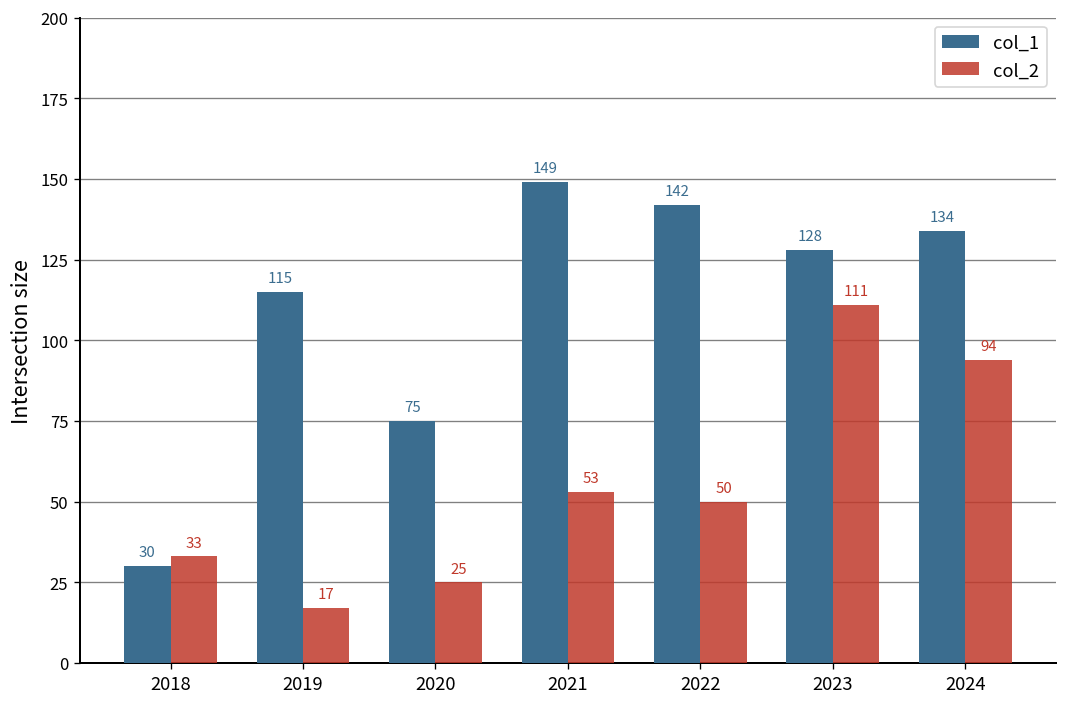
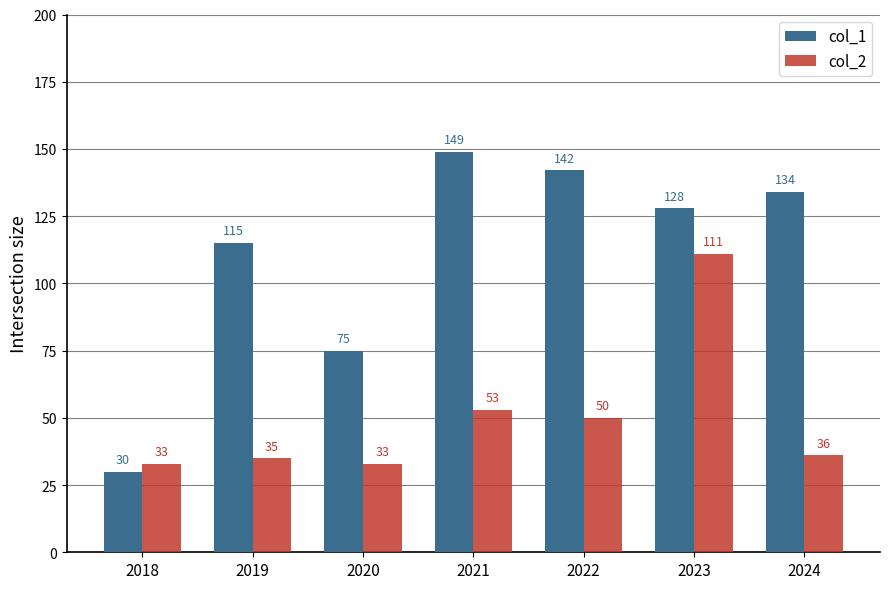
col_2, 2019: 17 -> 35
col_2, 2020: 25 -> 33
col_2, 2024: 94 -> 36
